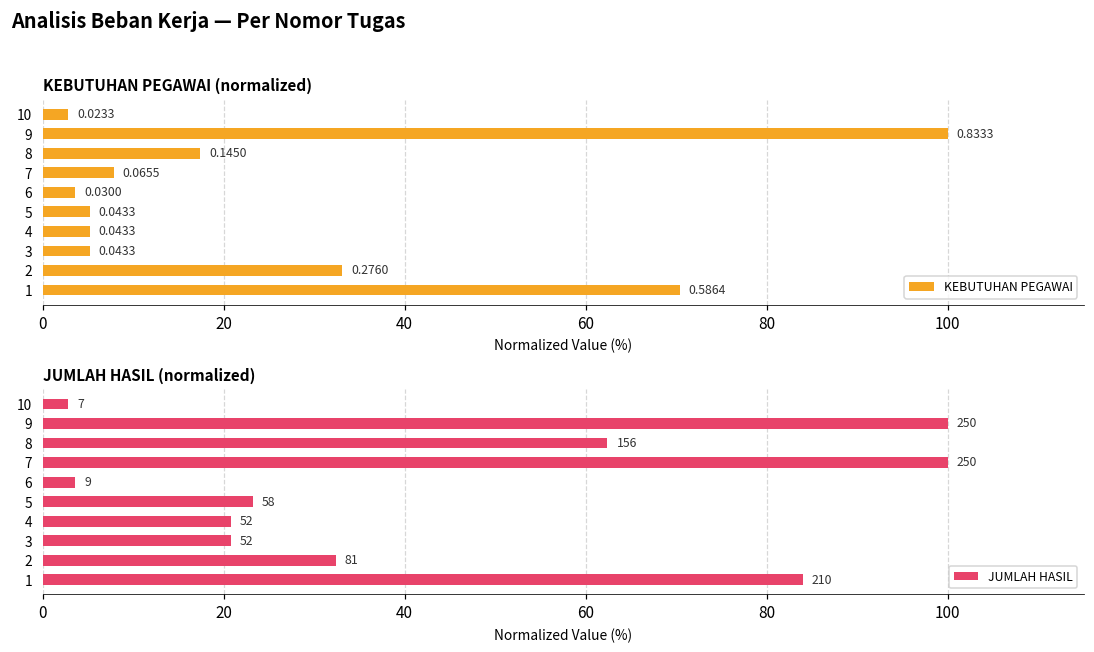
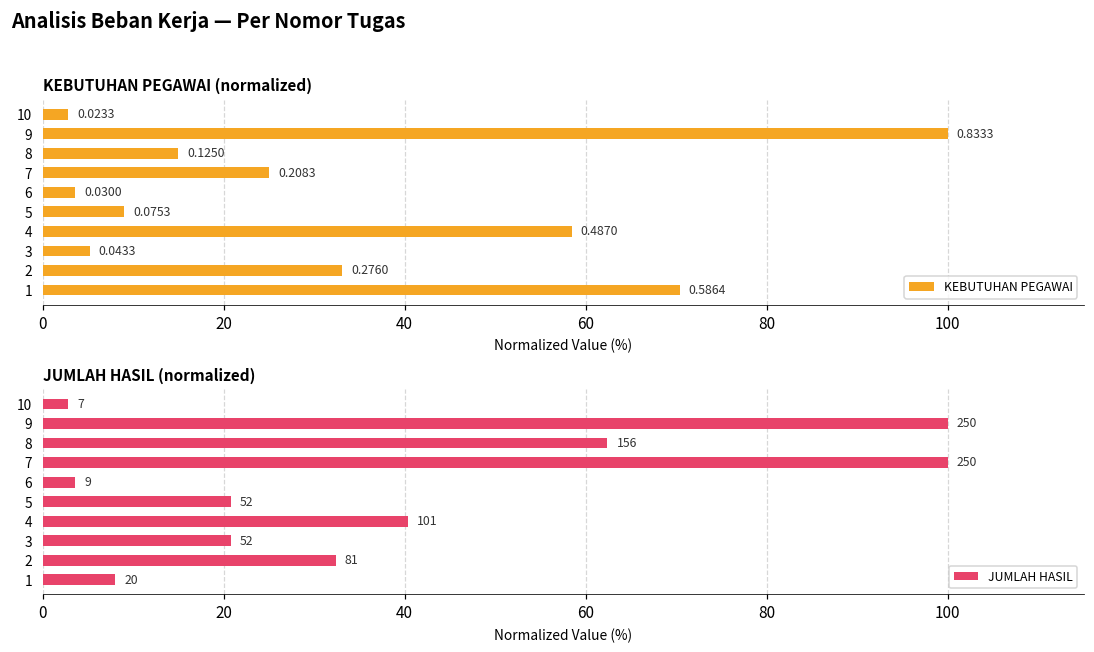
KEBUTUHAN PEGAWAI (normalized), 8: 0.1450 -> 0.1250
KEBUTUHAN PEGAWAI (normalized), 7: 0.0655 -> 0.2083
KEBUTUHAN PEGAWAI (normalized), 5: 0.0433 -> 0.0753
KEBUTUHAN PEGAWAI (normalized), 4: 0.0433 -> 0.4870
JUMLAH HASIL (normalized), 5: 58 -> 52
JUMLAH HASIL (normalized), 4: 52 -> 101
JUMLAH HASIL (normalized), 1: 210 -> 20
